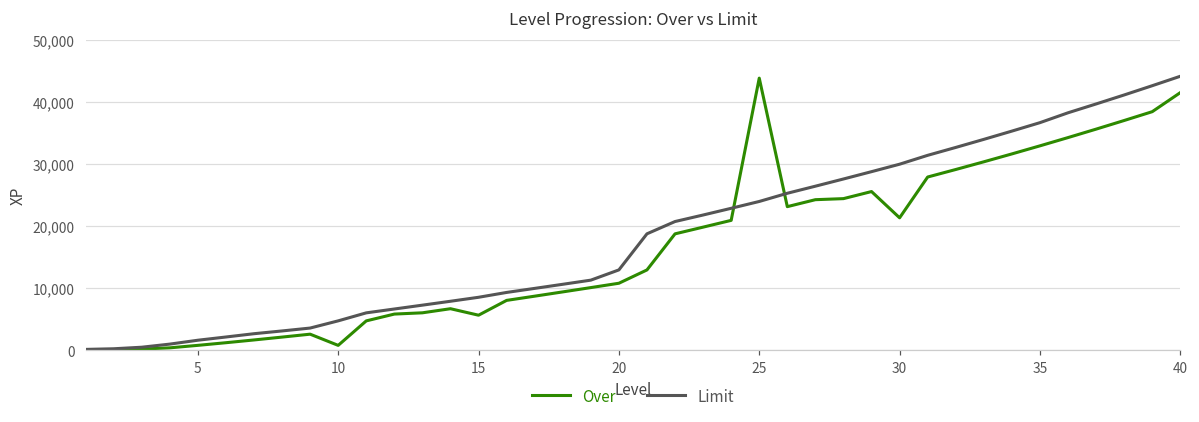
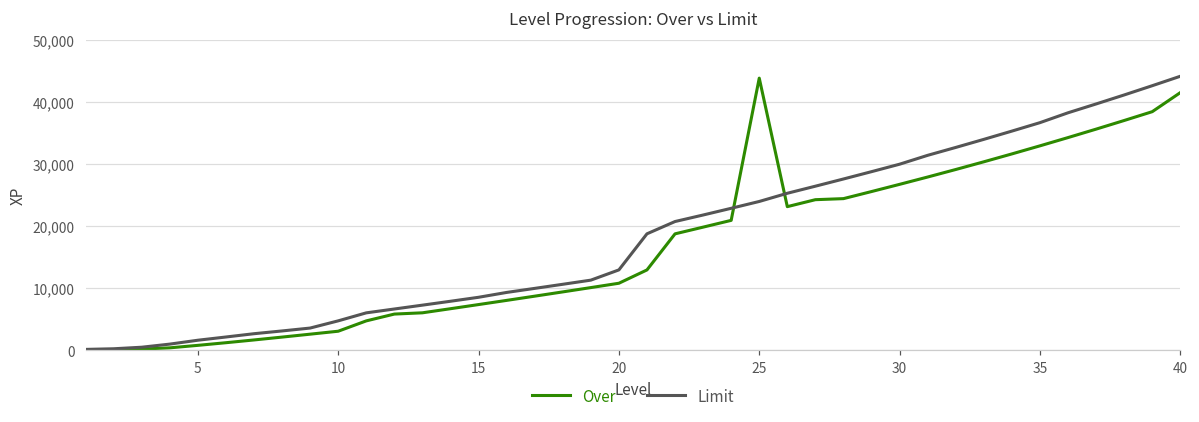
Over, 10: 1,000 -> 3,000
Over, 15: 6,000 -> 7,000
Over, 30: 21,000 -> 27,000
